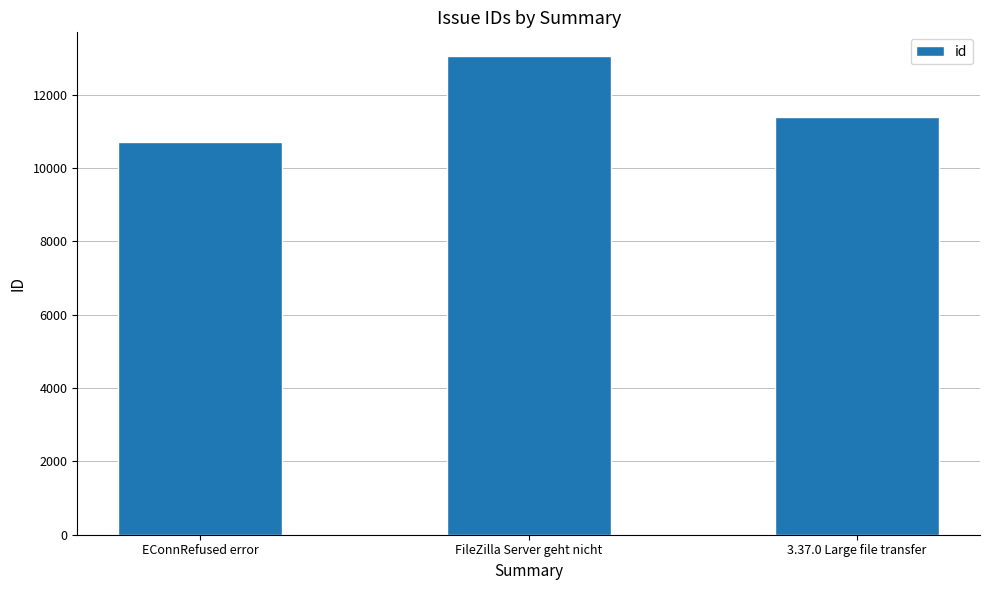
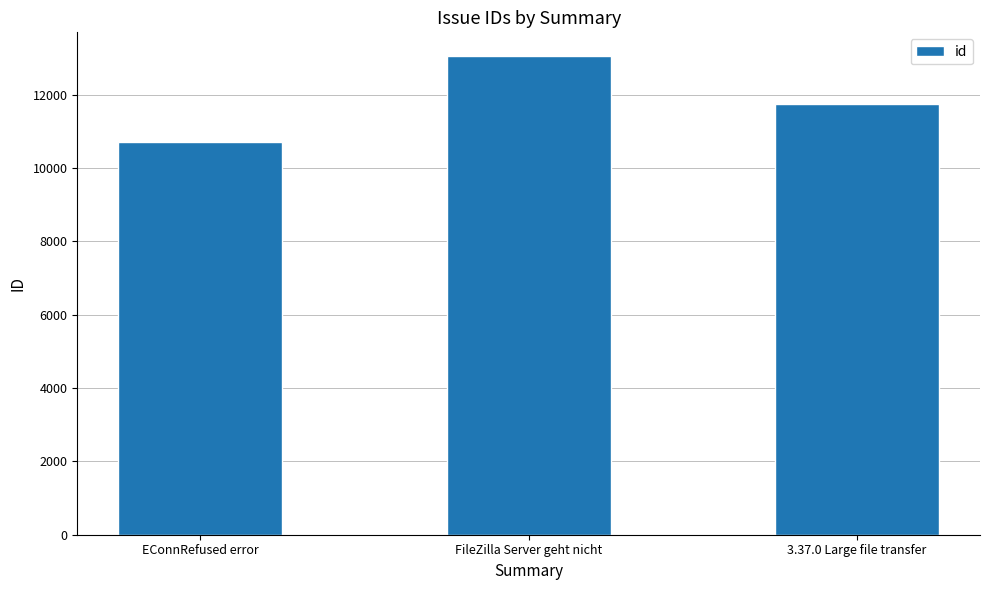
3.37.0 Large file transfer: 11400 -> 11700
